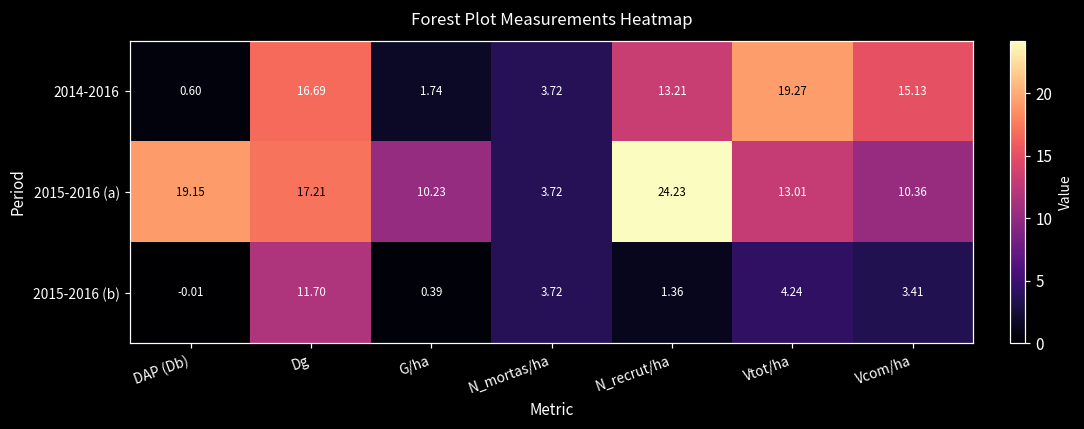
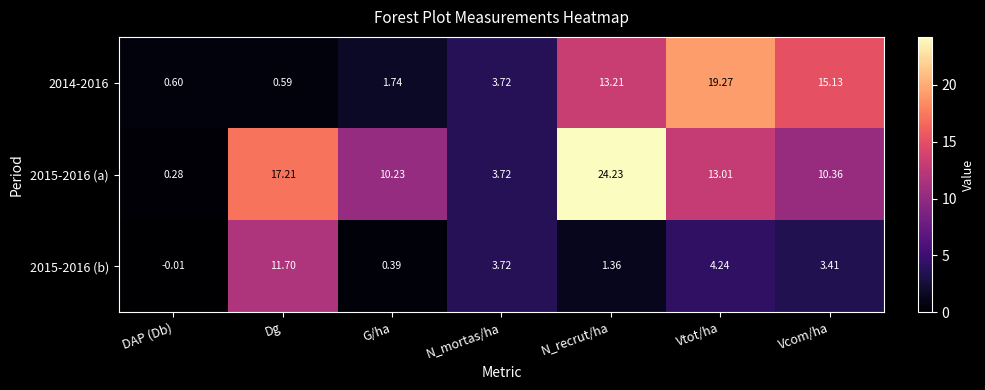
2014-2016, Dg: 16.69 -> 0.59
2015-2016 (a), DAP (Db): 19.15 -> 0.28
